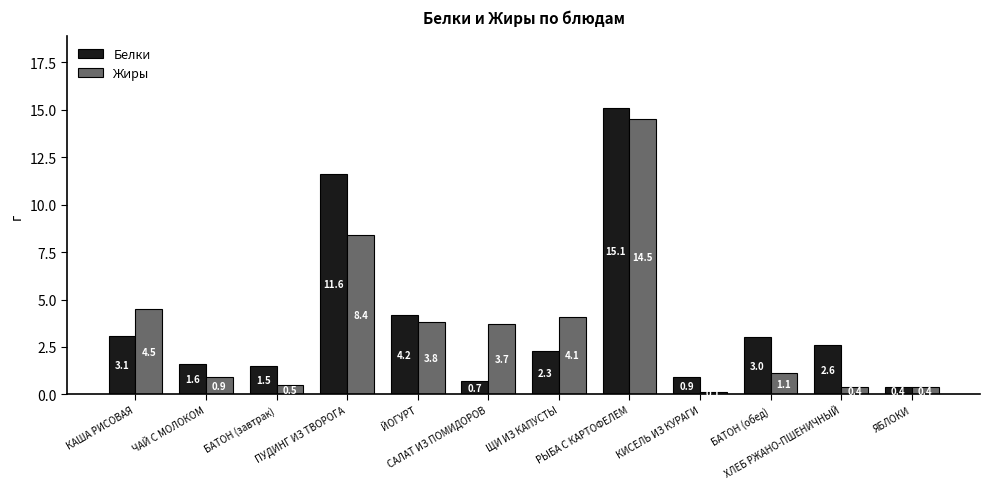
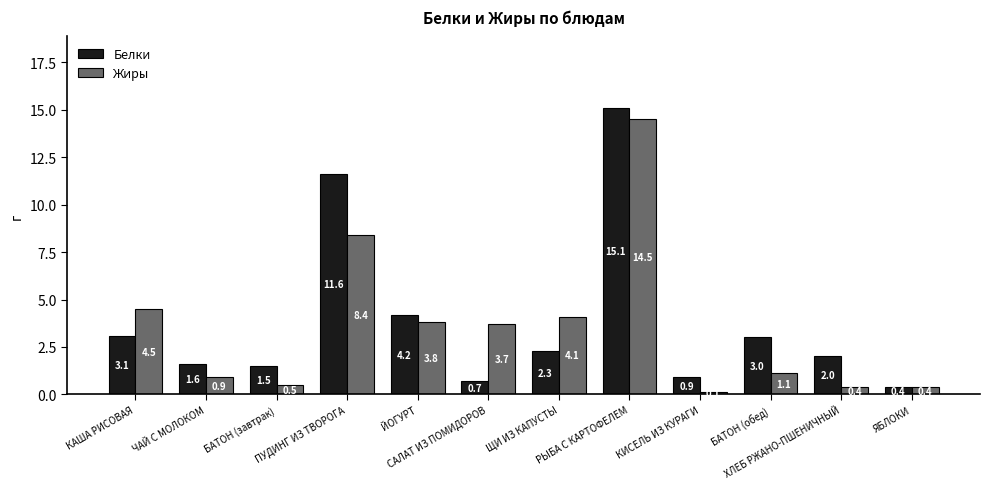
Белки, ХЛЕБ РЖАНО-ПШЕНИЧНЫЙ: 2.6 -> 2.0
